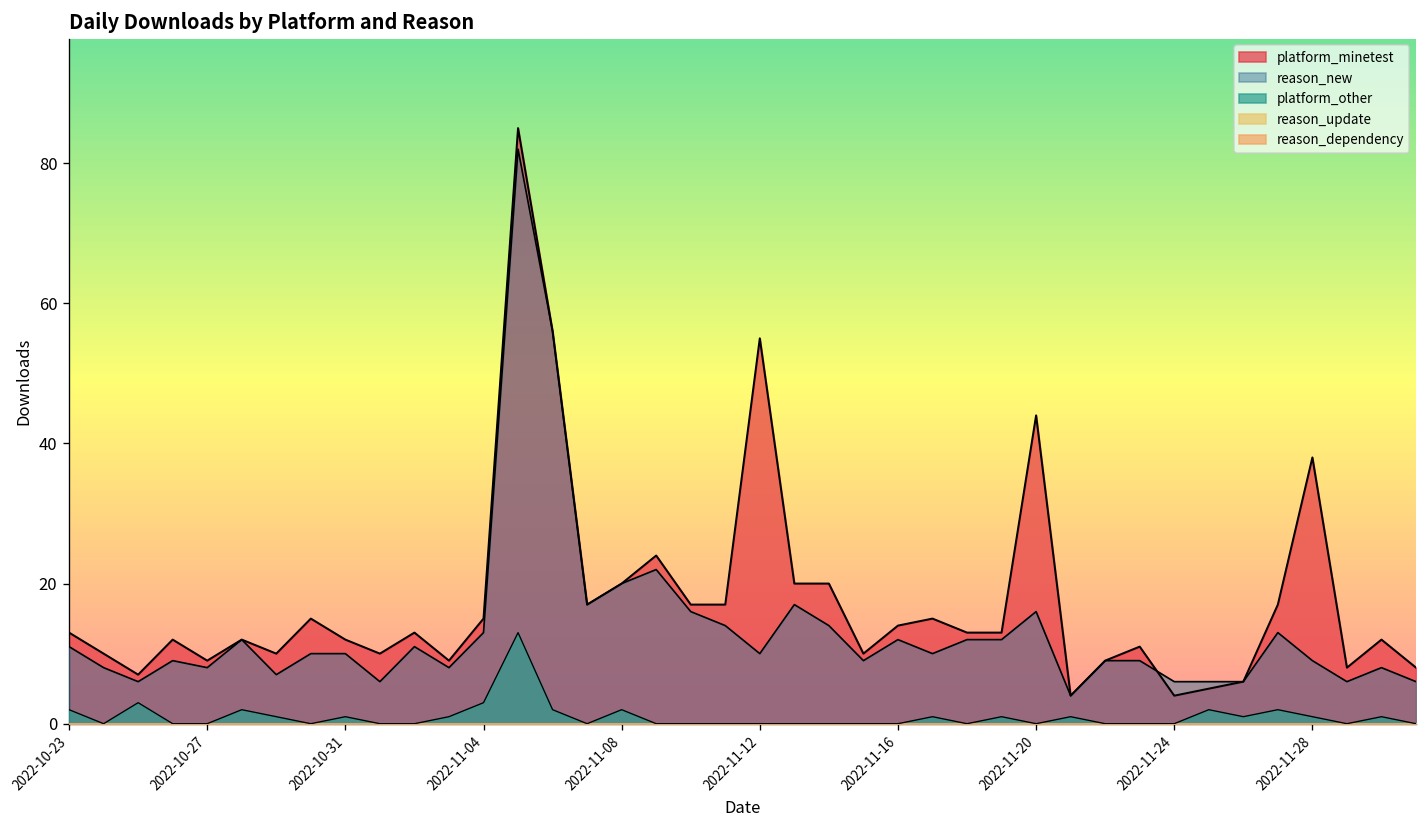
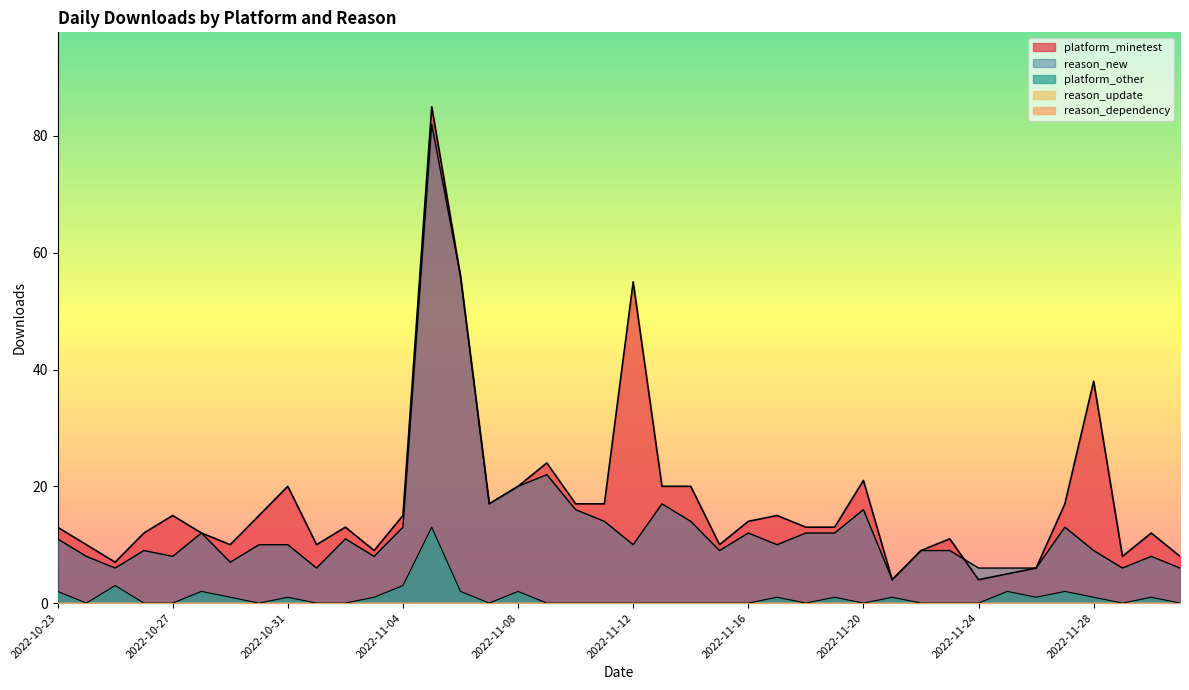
platform_minetest, 2022-10-27: 9 -> 15
platform_minetest, 2022-10-31: 12 -> 20
platform_minetest, 2022-11-20: 44 -> 21
